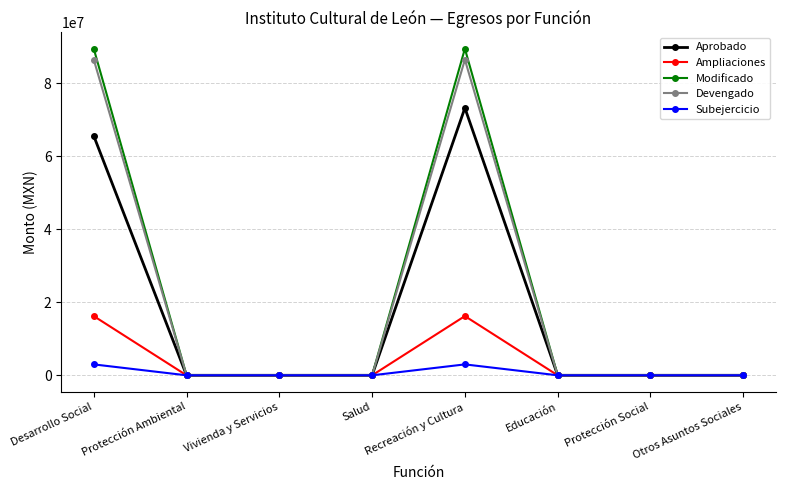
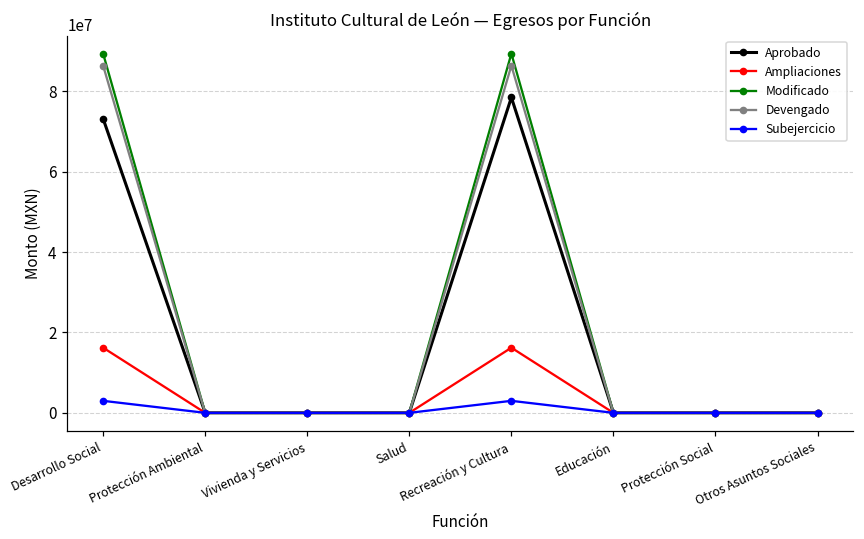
Aprobado, Desarrollo Social: 66000000 -> 73000000
Aprobado, Recreación y Cultura: 73000000 -> 79000000
